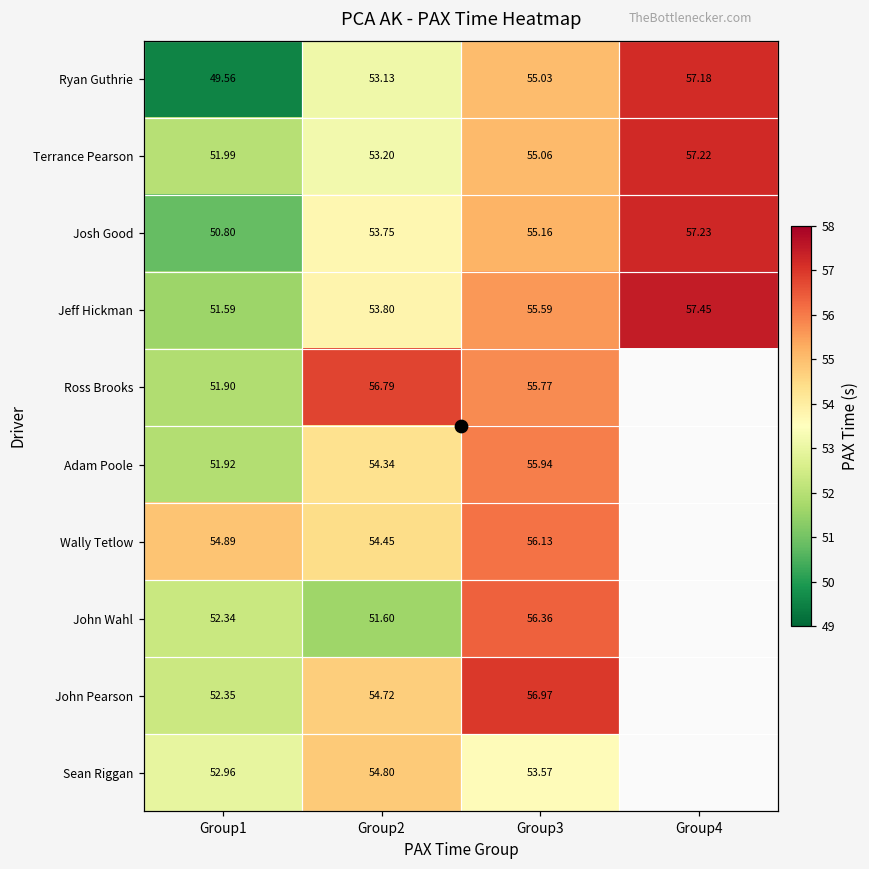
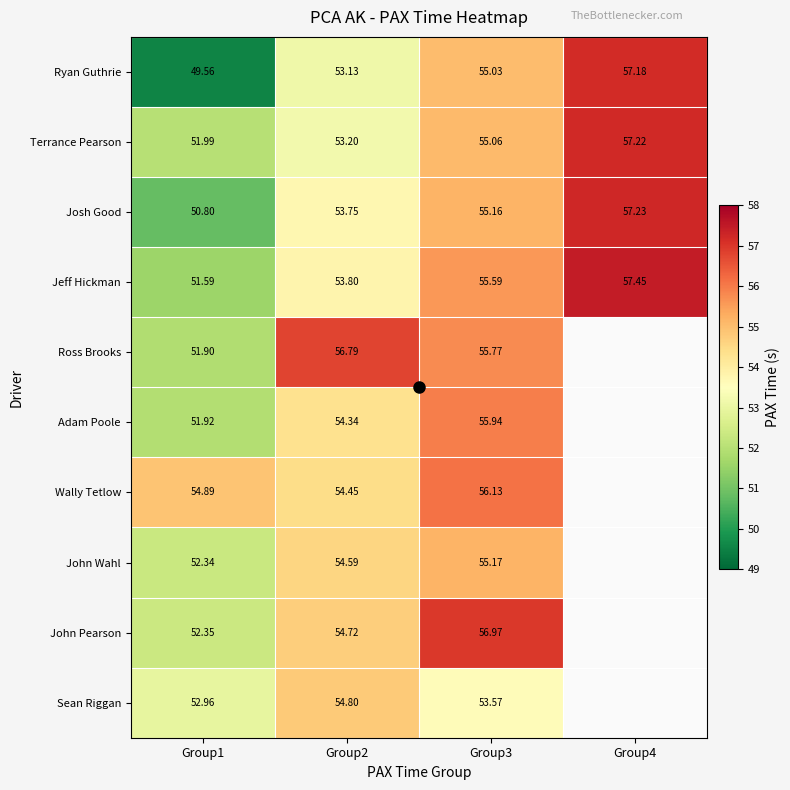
John Wahl, Group2: 51.60 -> 54.59
John Wahl, Group3: 56.36 -> 55.17
